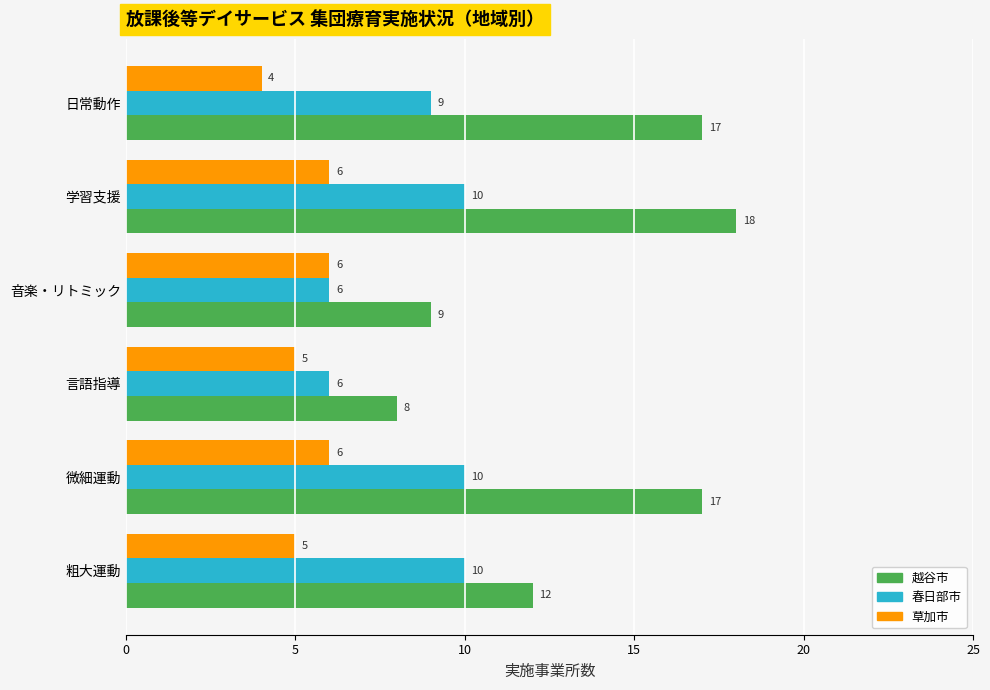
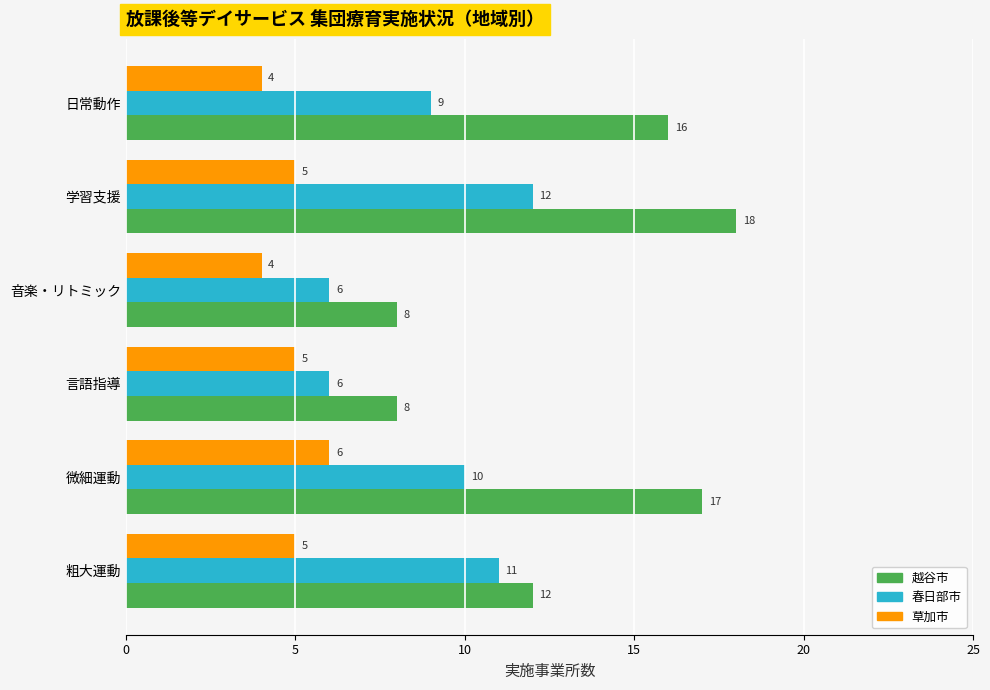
越谷市, 日常動作: 17 -> 16
草加市, 学習支援: 6 -> 5
春日部市, 学習支援: 10 -> 12
草加市, 音楽・リトミック: 6 -> 4
越谷市, 音楽・リトミック: 9 -> 8
春日部市, 粗大運動: 10 -> 11
